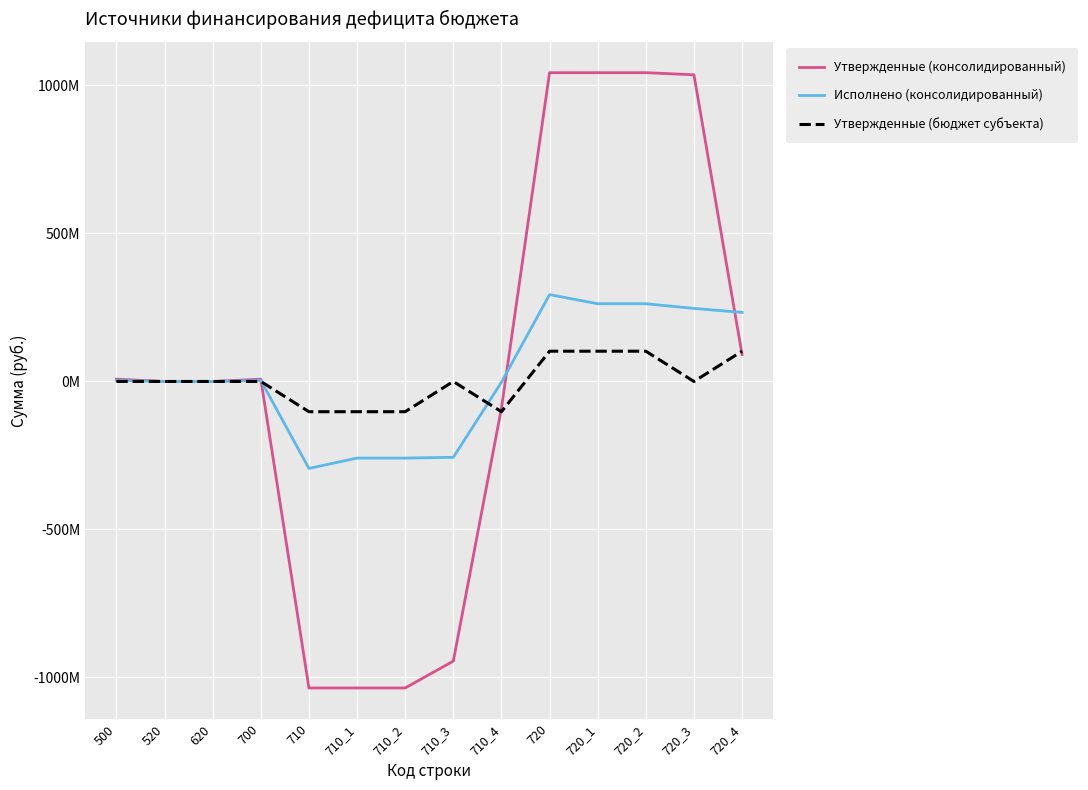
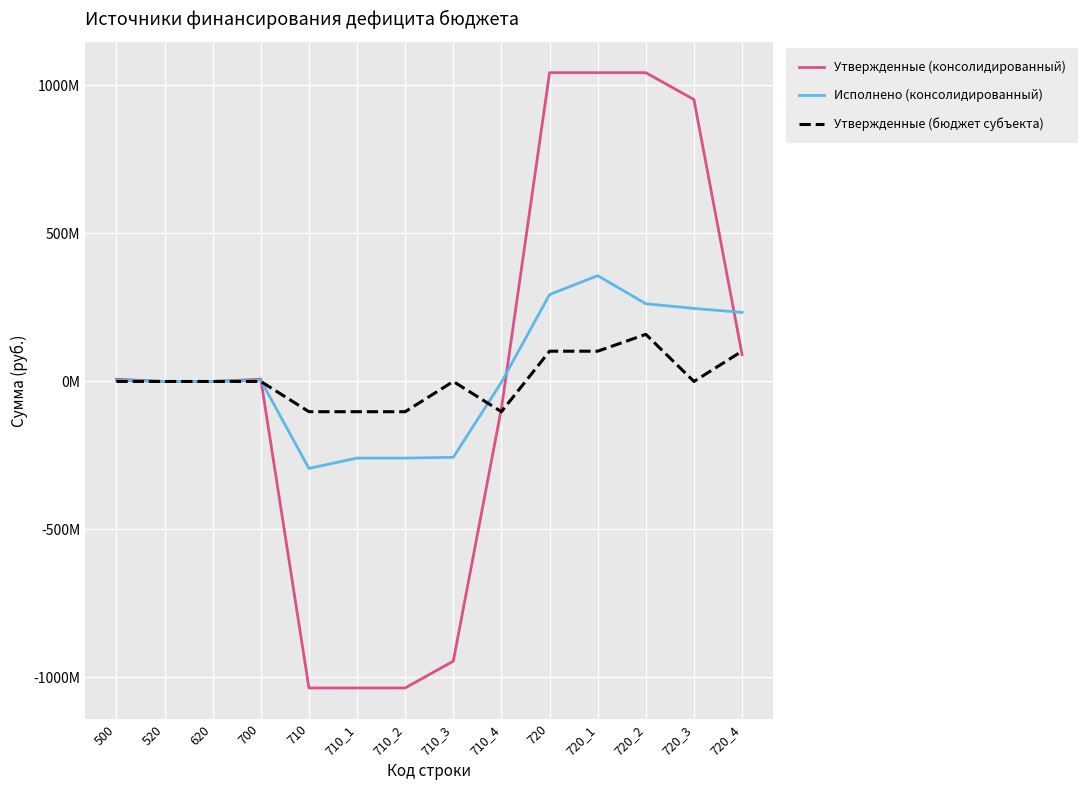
Исполнено (консолидированный), 720_1: 260000000 -> 360000000
Утвержденные (бюджет субъекта), 720_2: 100000000 -> 160000000
Утвержденные (консолидированный), 720_3: 1040000000 -> 950000000
